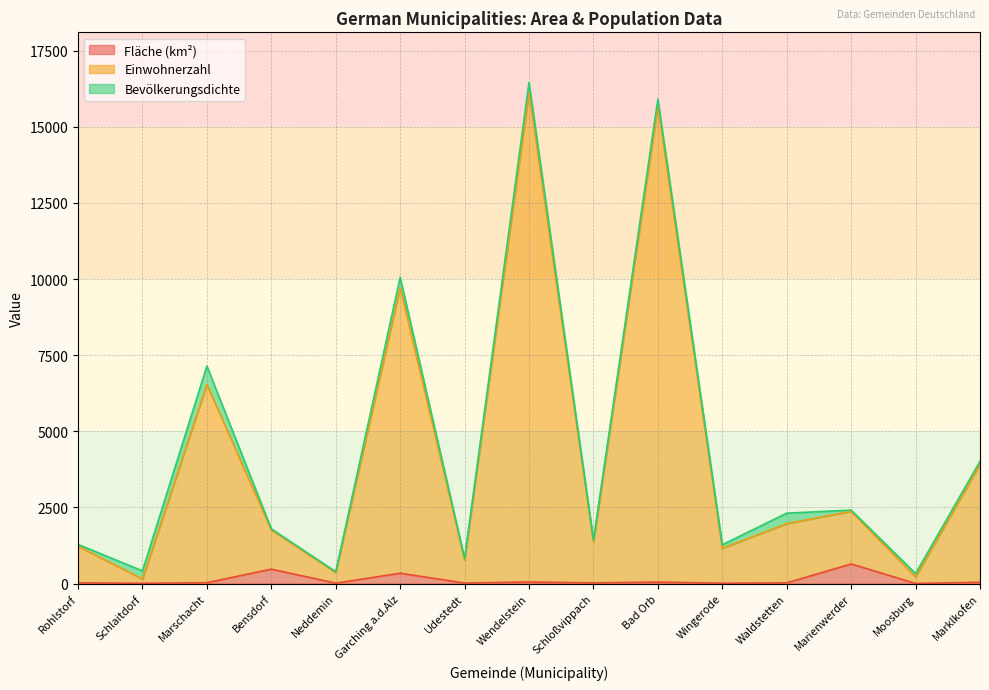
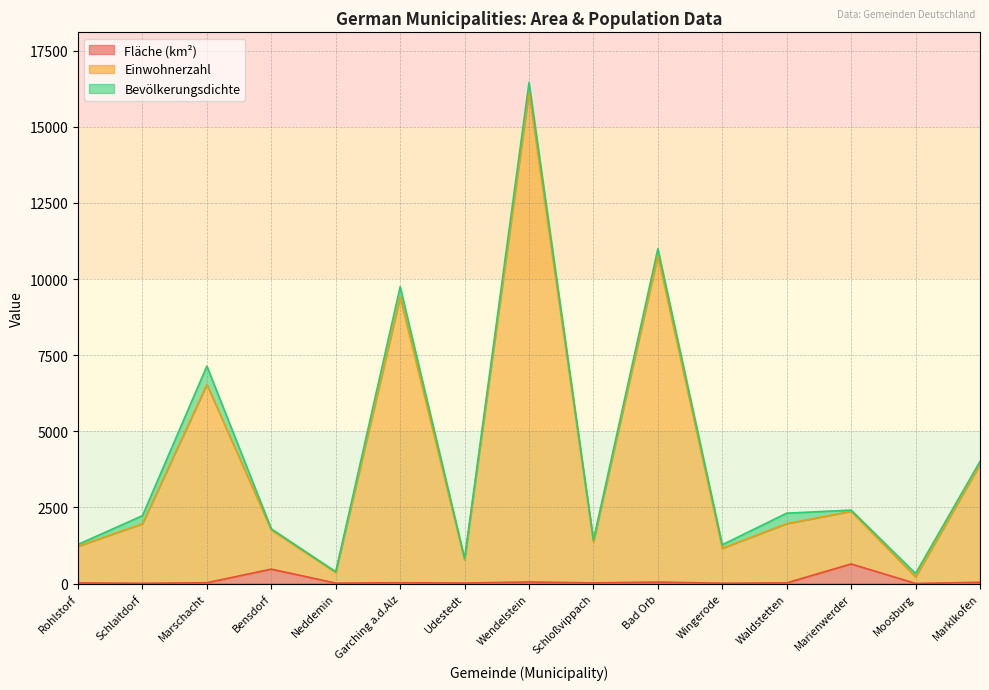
Einwohnerzahl, Schlaitdorf: 100 -> 2000
Fläche (km²), Garching a.d.Alz: 300 -> 0
Einwohnerzahl, Bad Orb: 15600 -> 10700
